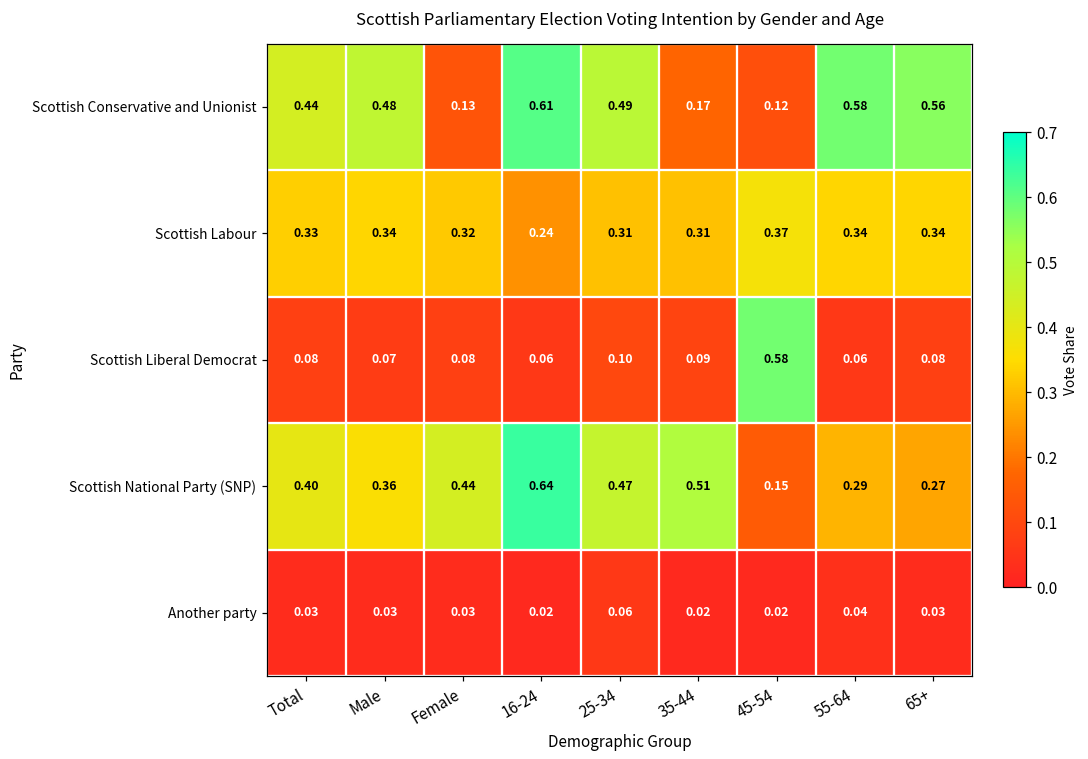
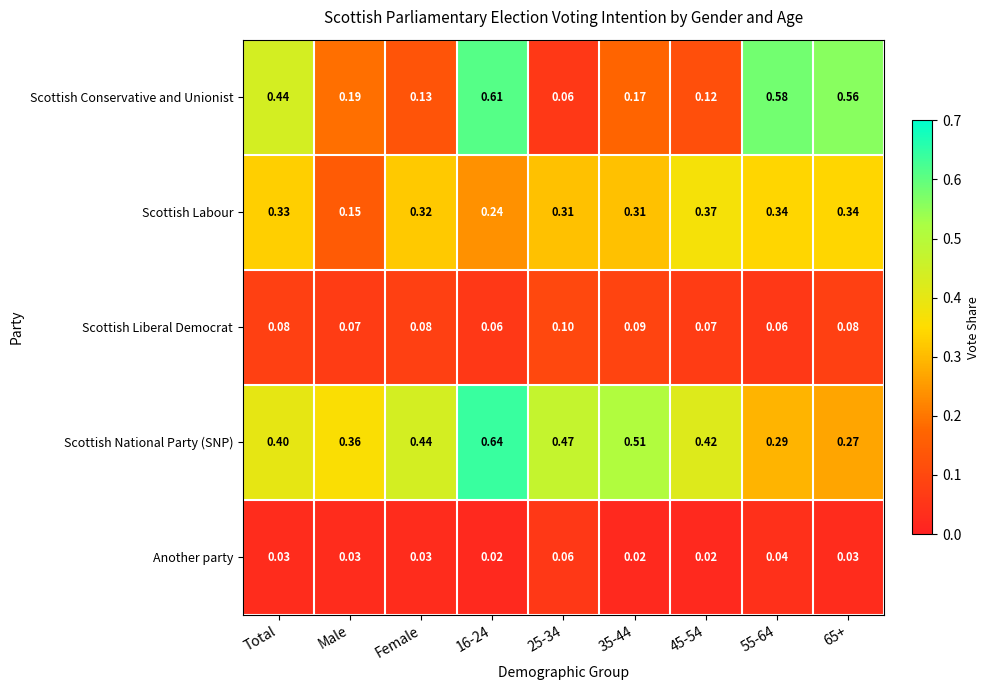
Scottish Conservative and Unionist, Male: 0.48 -> 0.19
Scottish Conservative and Unionist, 25-34: 0.49 -> 0.06
Scottish Labour, Male: 0.34 -> 0.15
Scottish Liberal Democrat, 45-54: 0.58 -> 0.07
Scottish National Party (SNP), 45-54: 0.15 -> 0.42
